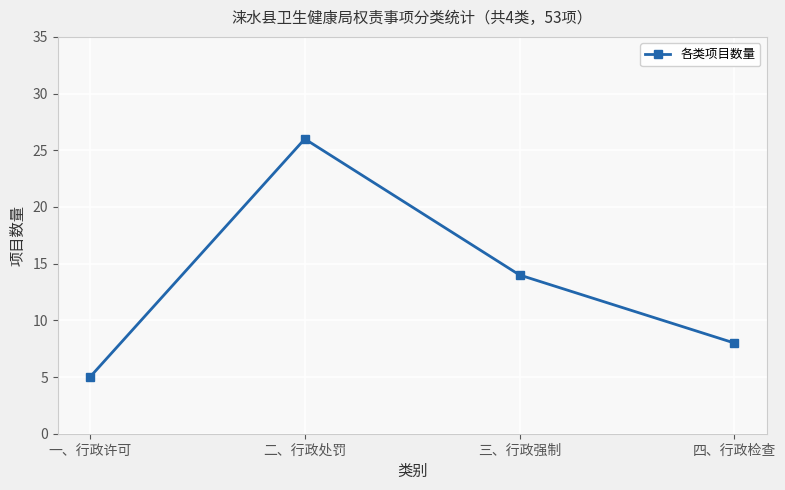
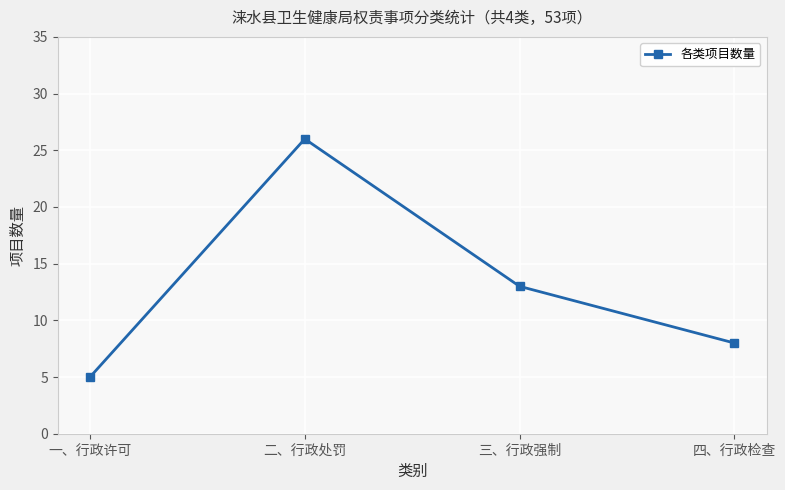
三、行政强制: 14 -> 13
